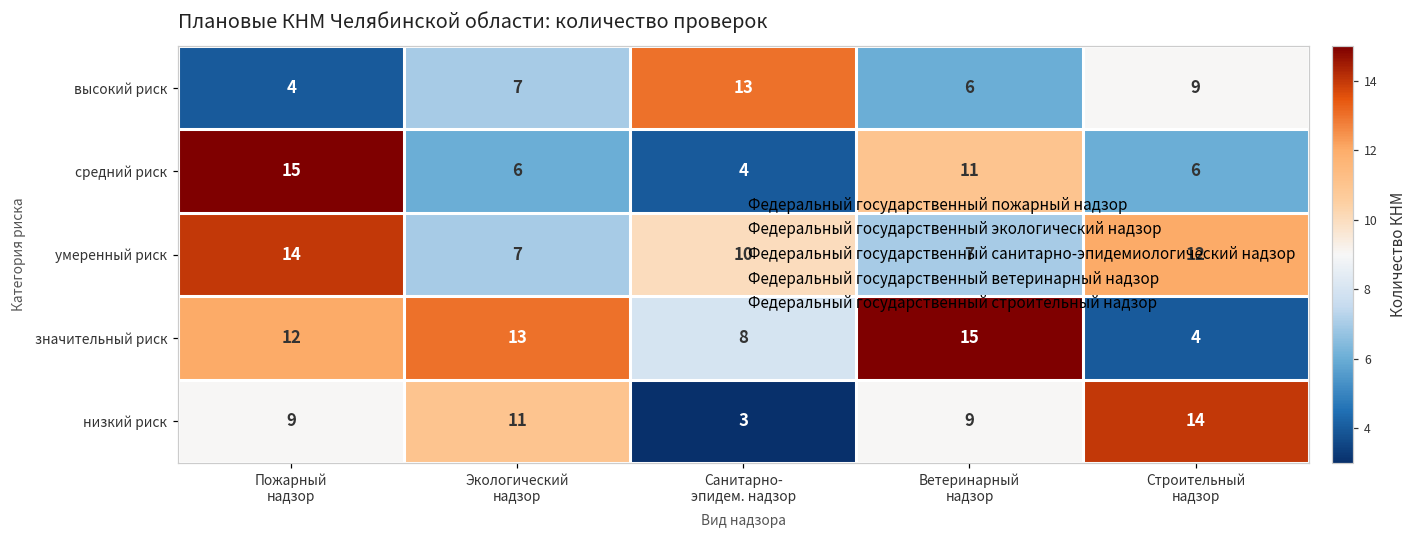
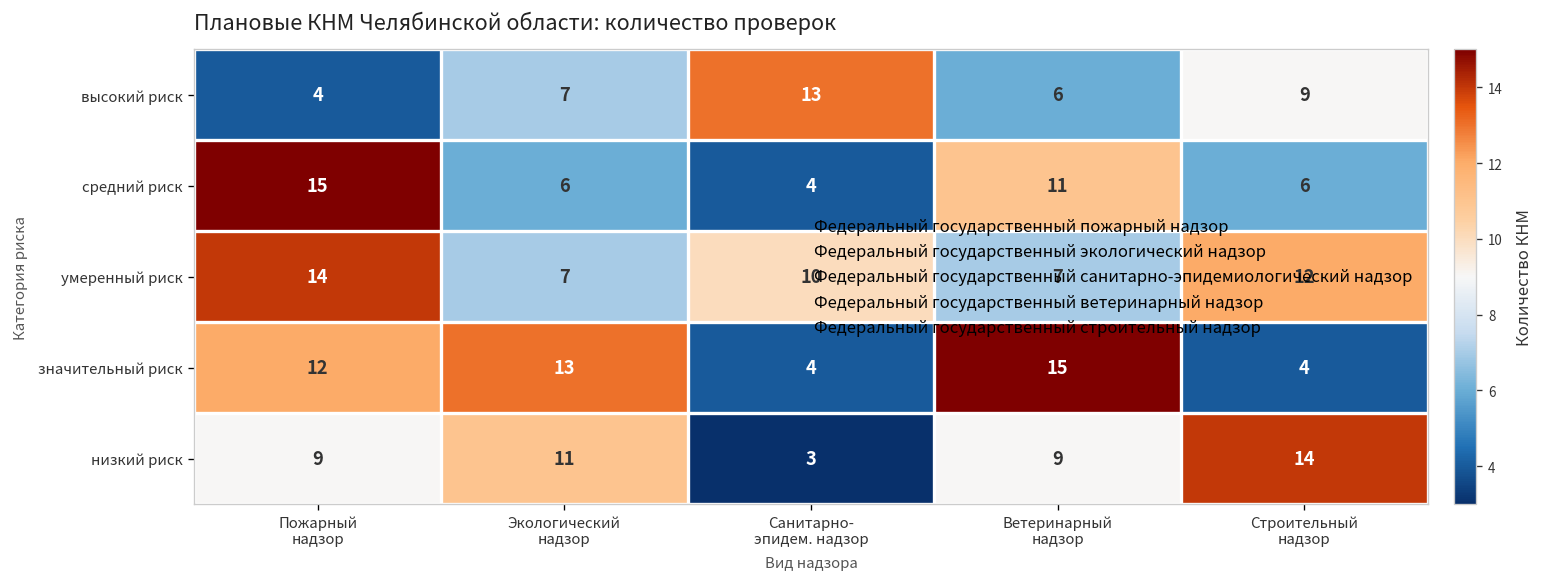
значительный риск, Санитарно- эпидем. надзор: 8 -> 4
